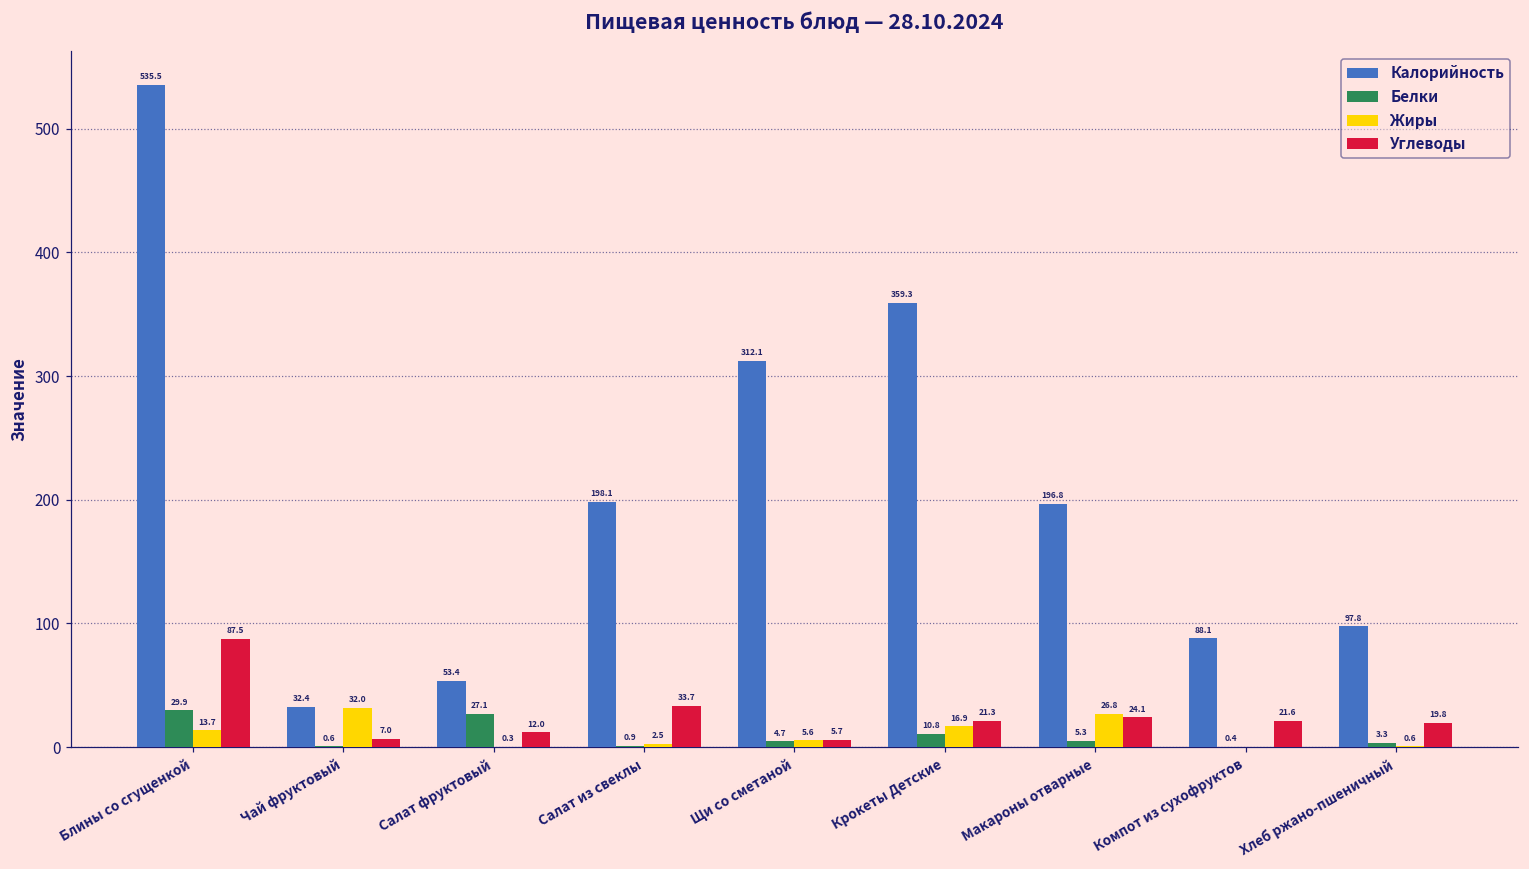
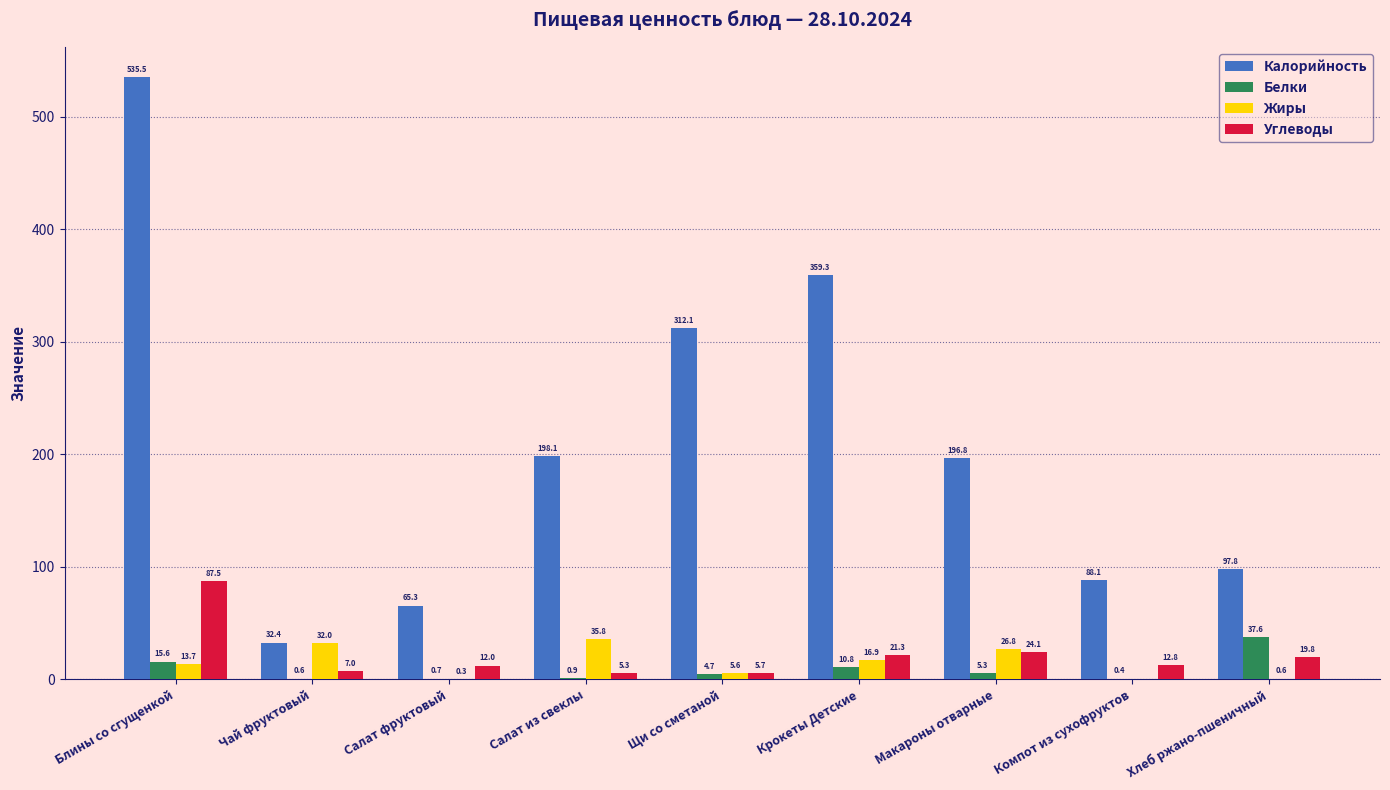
Белки, Блины со сгущенкой: 29.9 -> 15.6
Калорийность, Салат фруктовый: 53.4 -> 65.3
Белки, Салат фруктовый: 27.1 -> 0.7
Жиры, Салат из свеклы: 2.5 -> 35.8
Углеводы, Салат из свеклы: 33.7 -> 5.3
Углеводы, Компот из сухофруктов: 21.6 -> 12.8
Белки, Хлеб ржано-пшеничный: 3.3 -> 37.6
